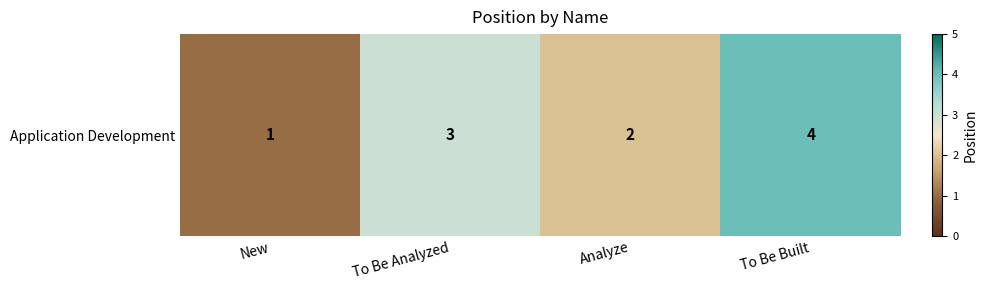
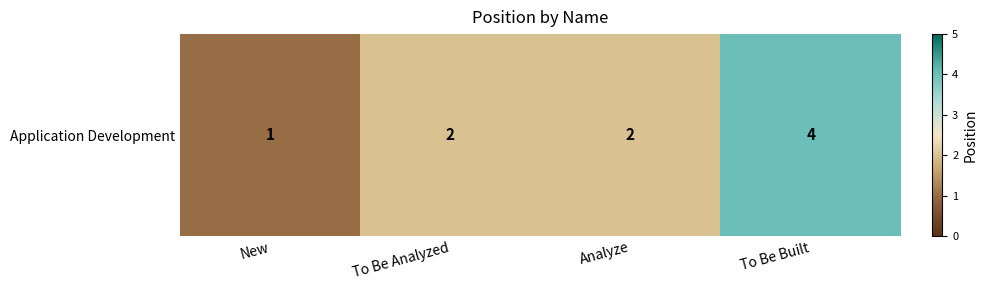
Application Development, To Be Analyzed: 3 -> 2
